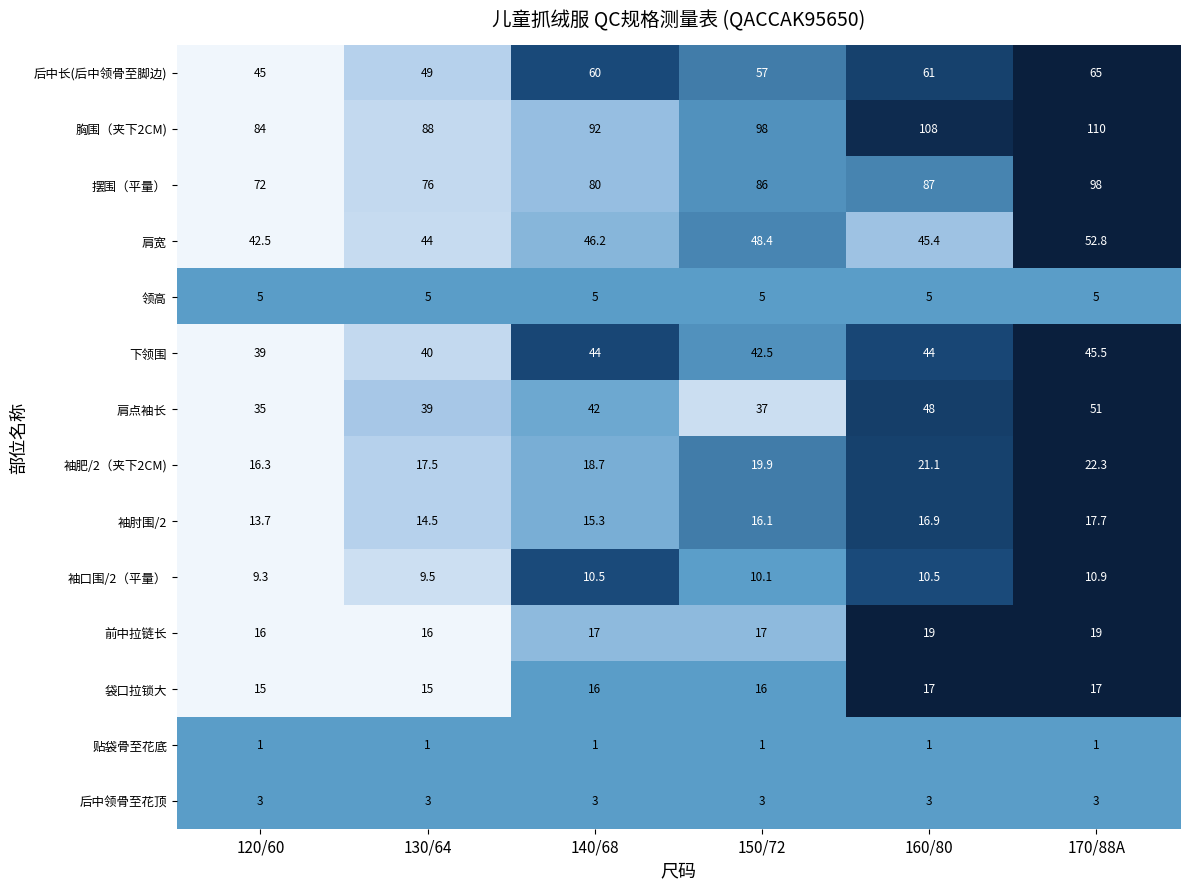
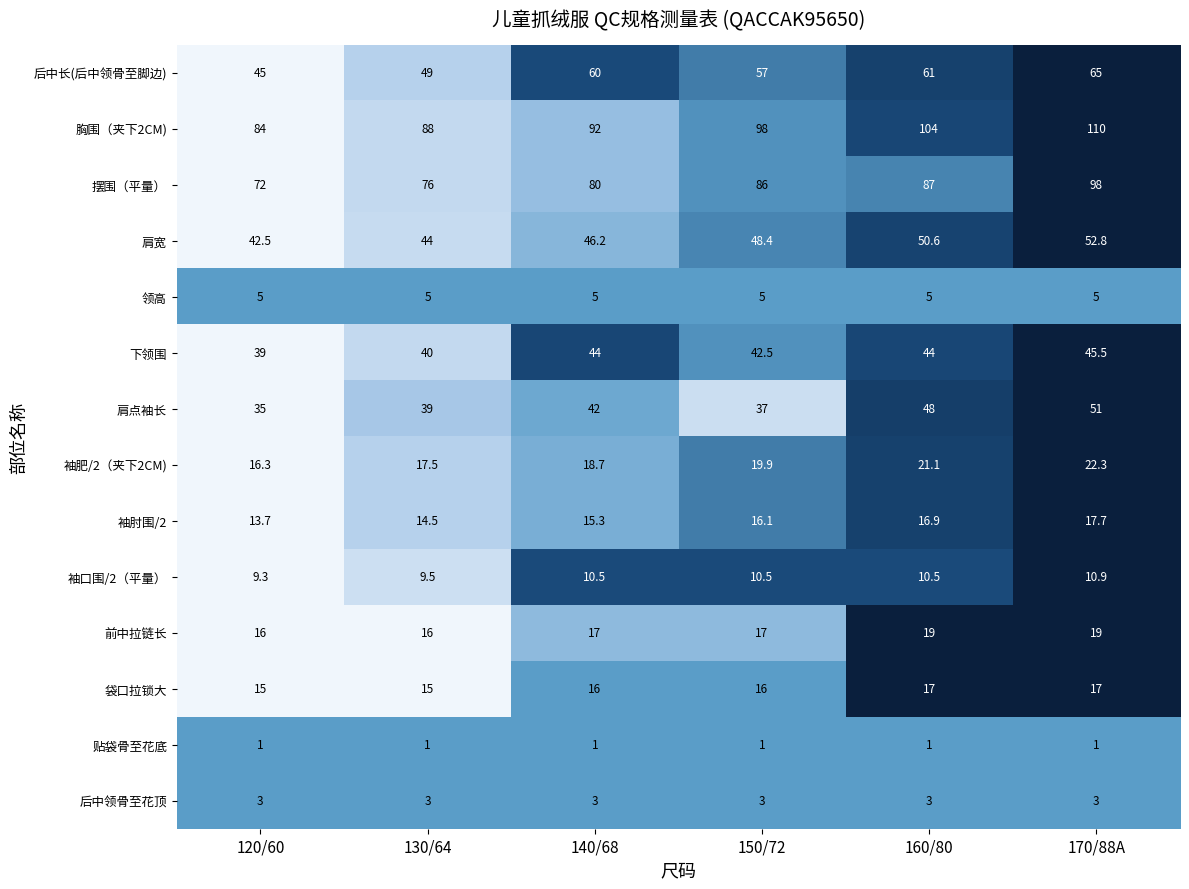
胸围（夹下2CM), 160/80: 108 -> 104
肩宽, 160/80: 45.4 -> 50.6
袖口围/2（平量）, 150/72: 10.1 -> 10.5
